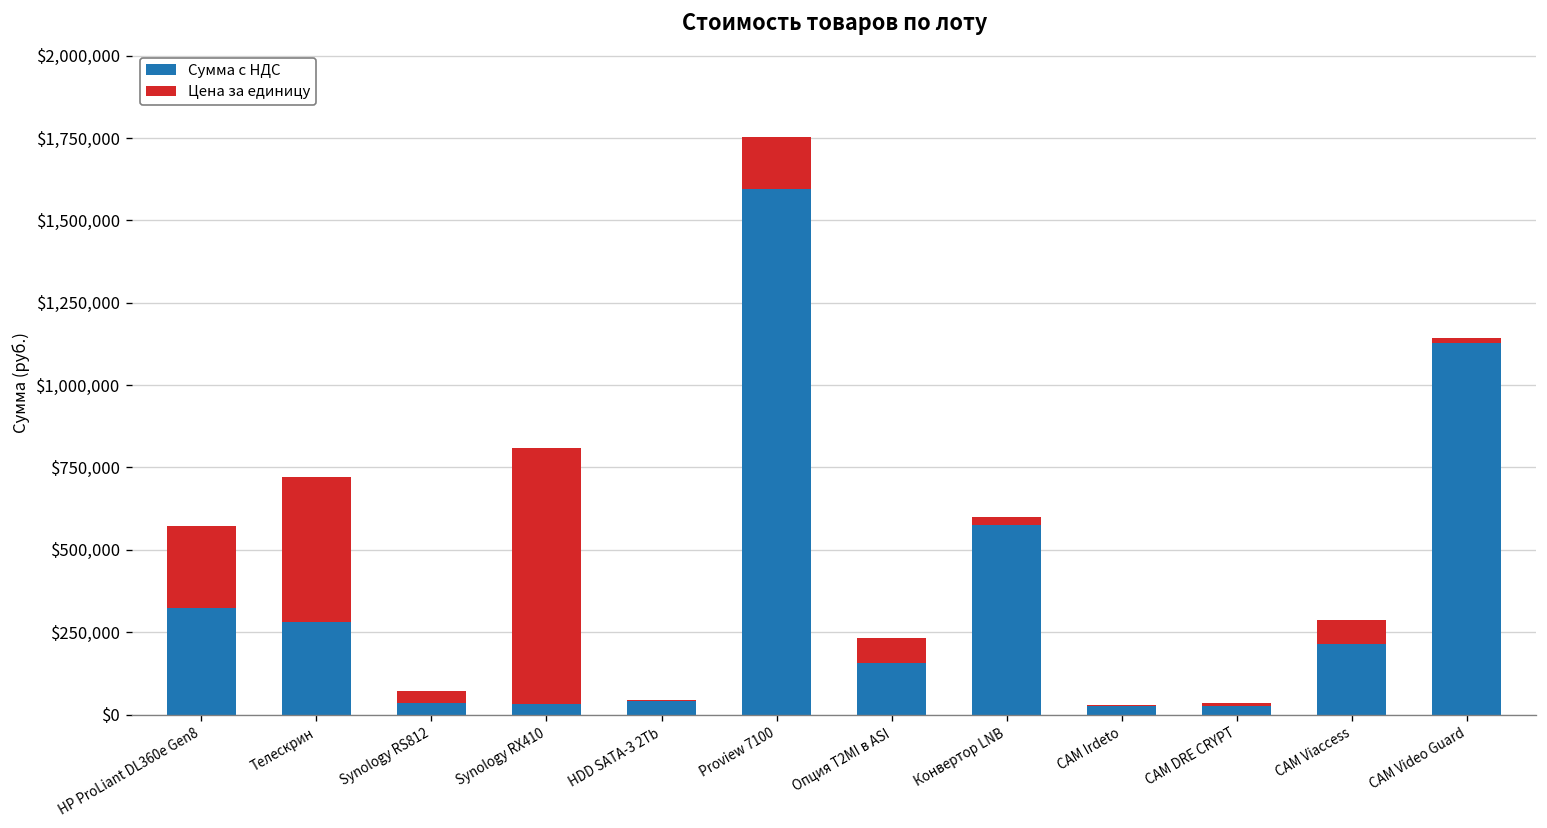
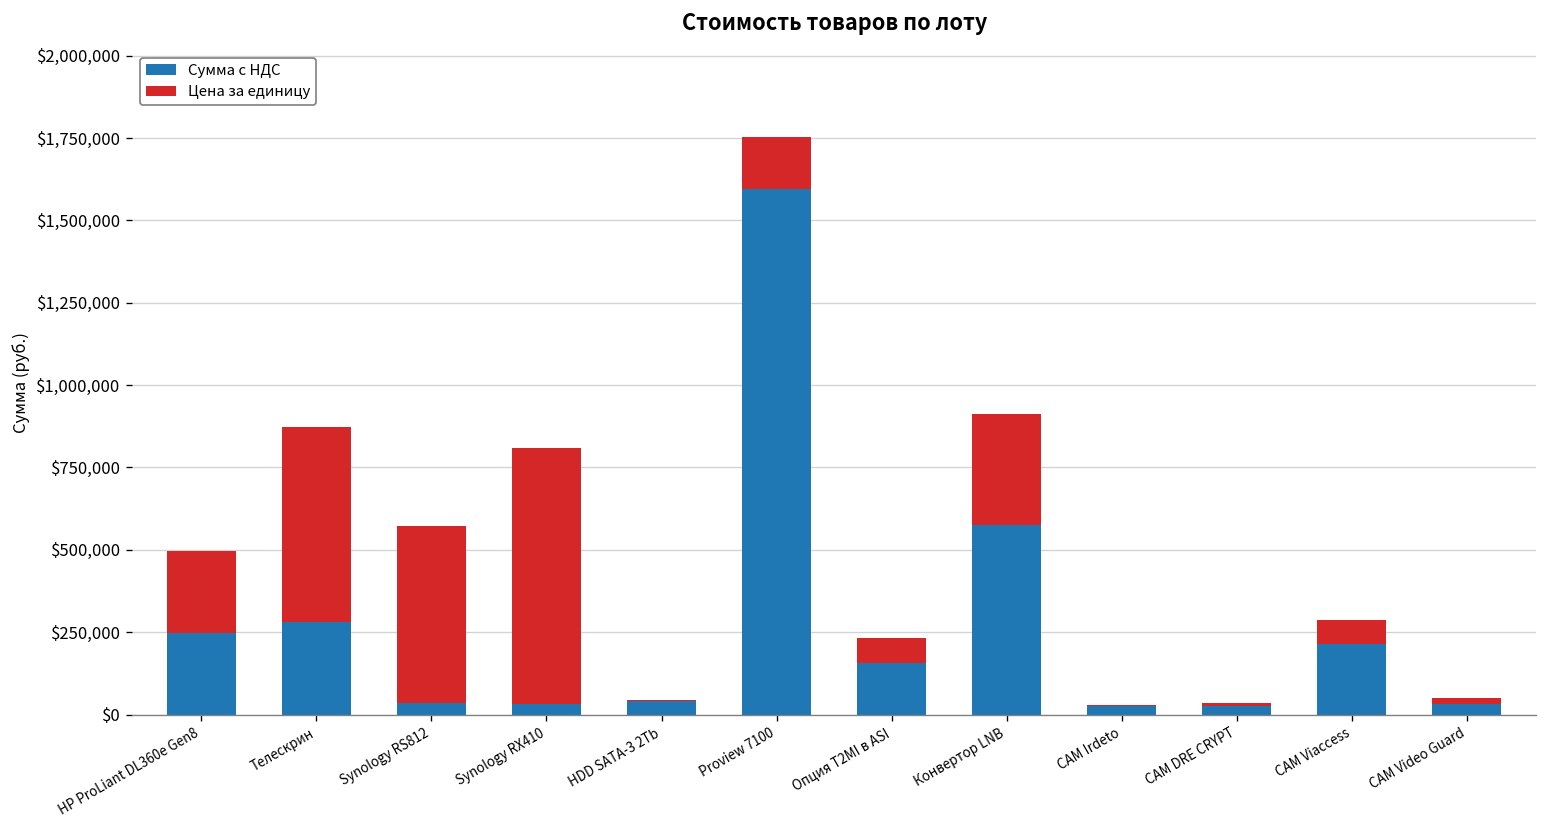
Сумма с НДС, HP ProLiant DL360e Gen8: $320,000 -> $250,000
Цена за единицу, Телескрин: $440,000 -> $590,000
Цена за единицу, Synology RS812: $40,000 -> $540,000
Цена за единицу, Конвертор LNB: $30,000 -> $340,000
Сумма с НДС, CAM Video Guard: $1,130,000 -> $30,000
